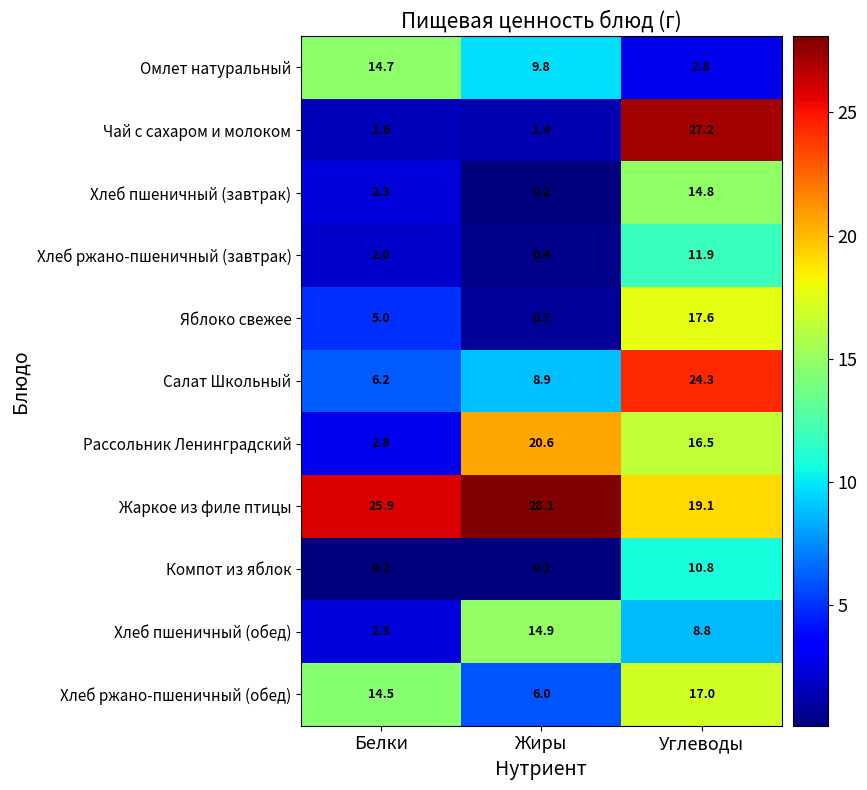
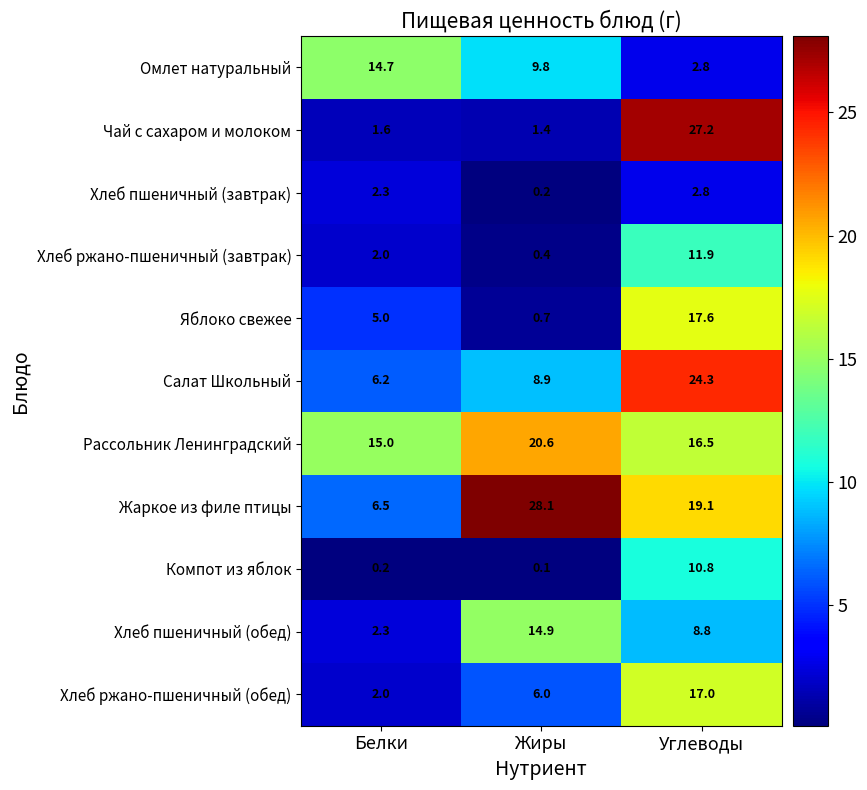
Хлеб пшеничный (завтрак), Углеводы: 14.8 -> 2.8
Рассольник Ленинградский, Белки: 2.8 -> 15.0
Жаркое из филе птицы, Белки: 25.9 -> 6.5
Хлеб ржано-пшеничный (обед), Белки: 14.5 -> 2.0
